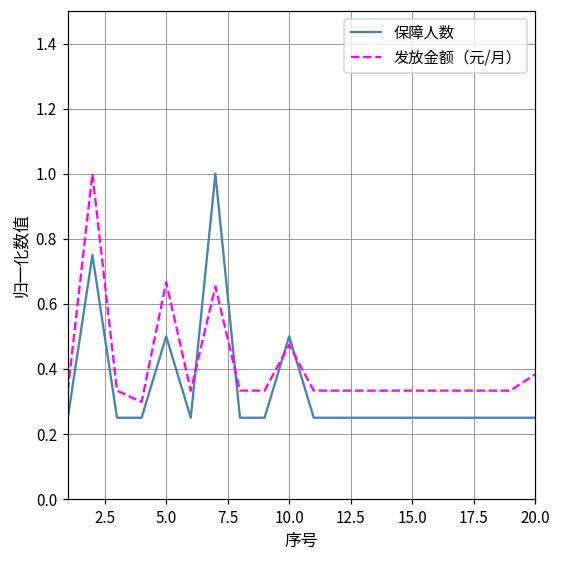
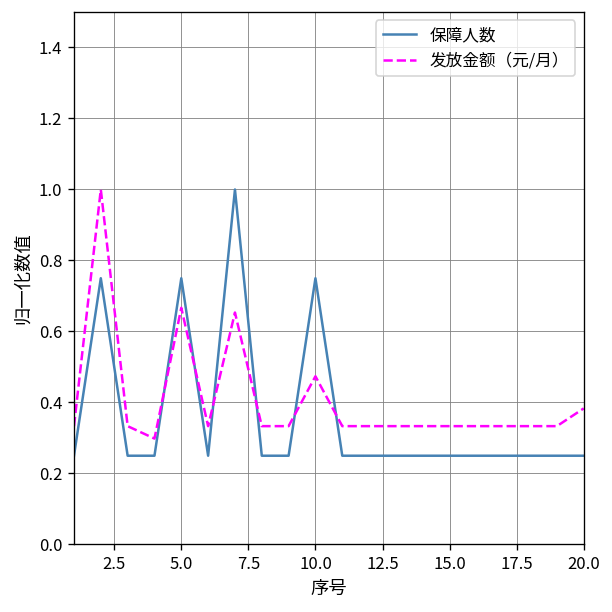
保障人数, 5.0: 0.50 -> 0.75
保障人数, 10.0: 0.50 -> 0.75
